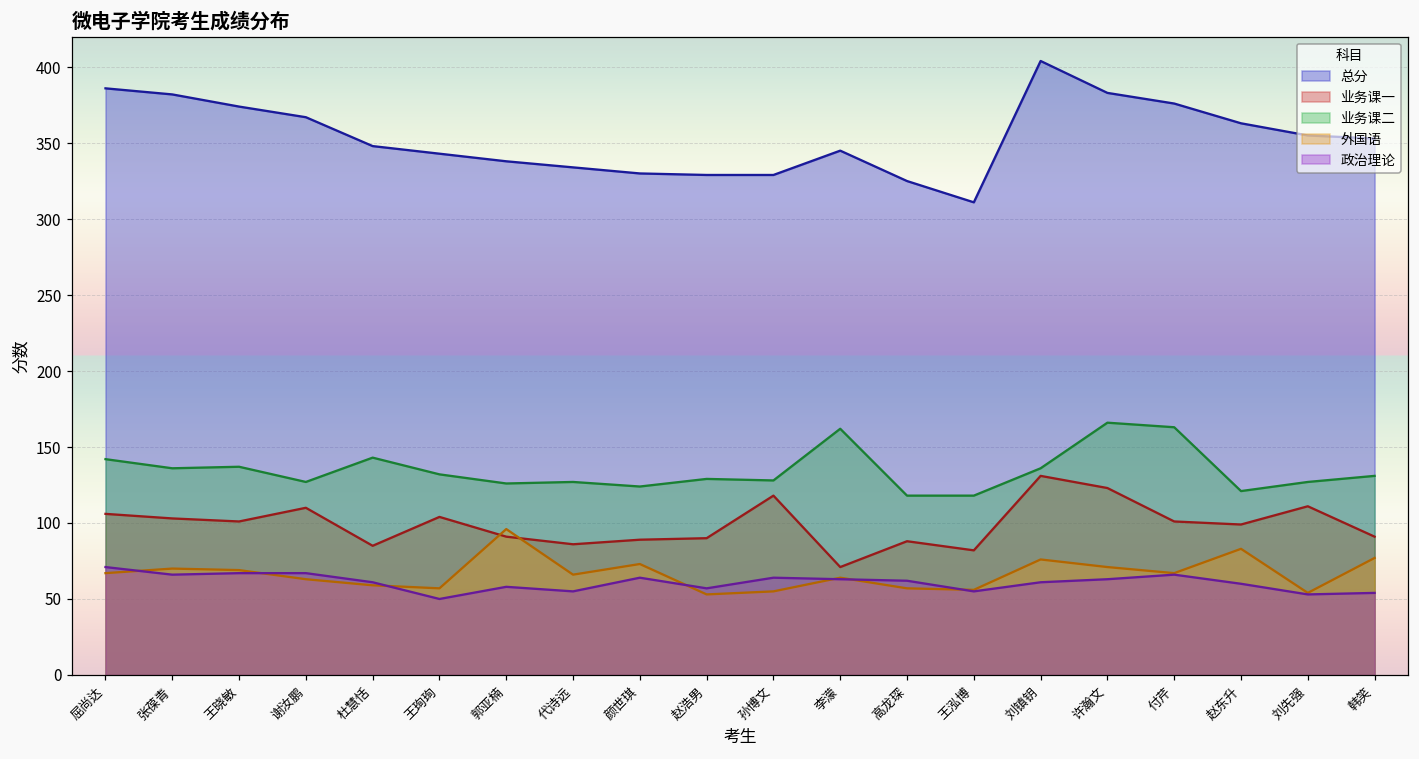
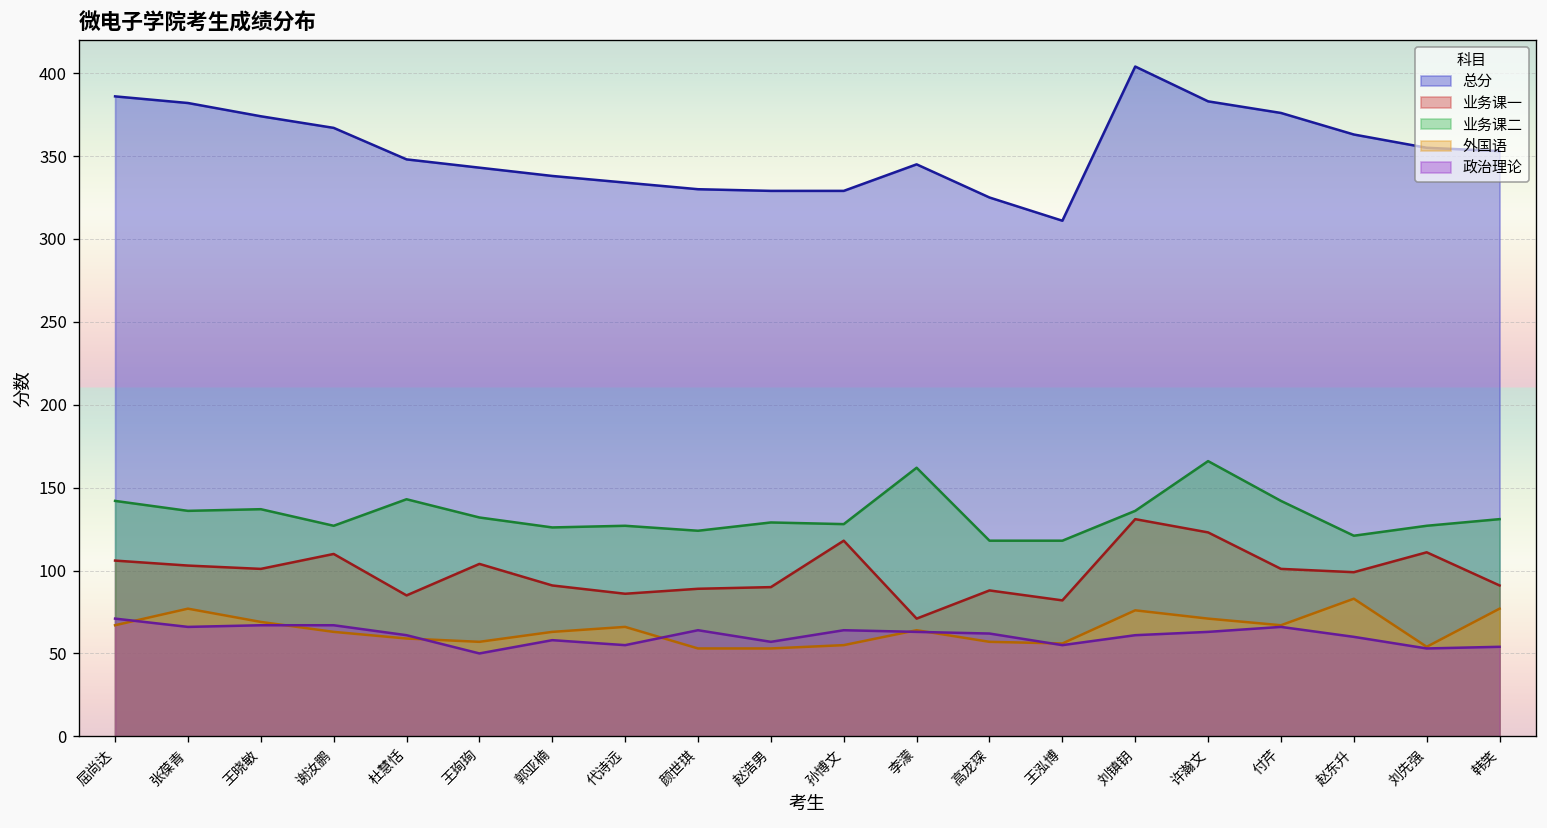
外国语, 张葆青: 70 -> 77
外国语, 郭亚楠: 96 -> 63
外国语, 颜世琪: 73 -> 53
业务课二, 付芹: 163 -> 142
